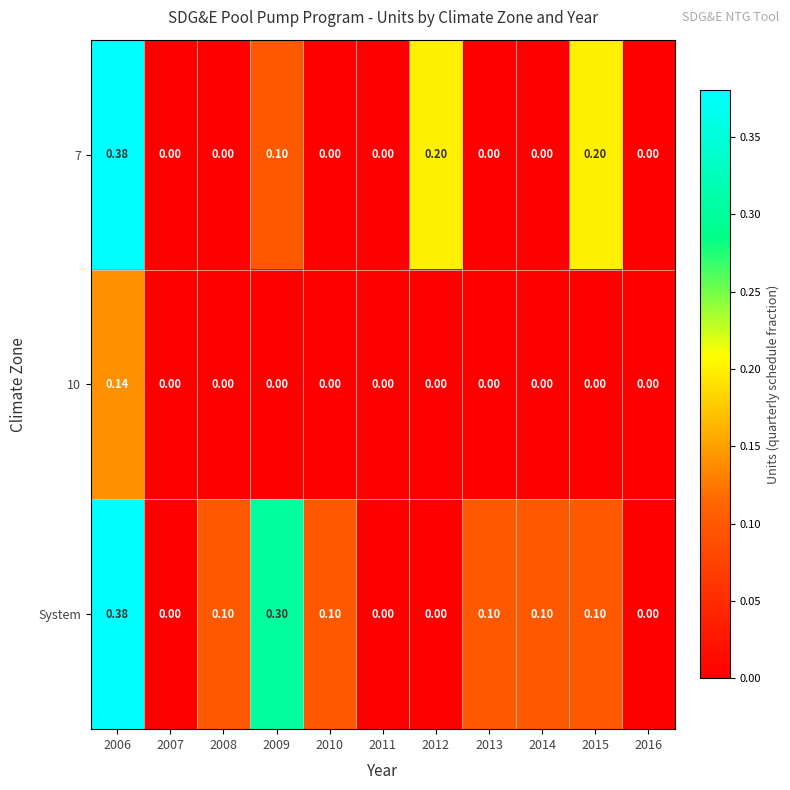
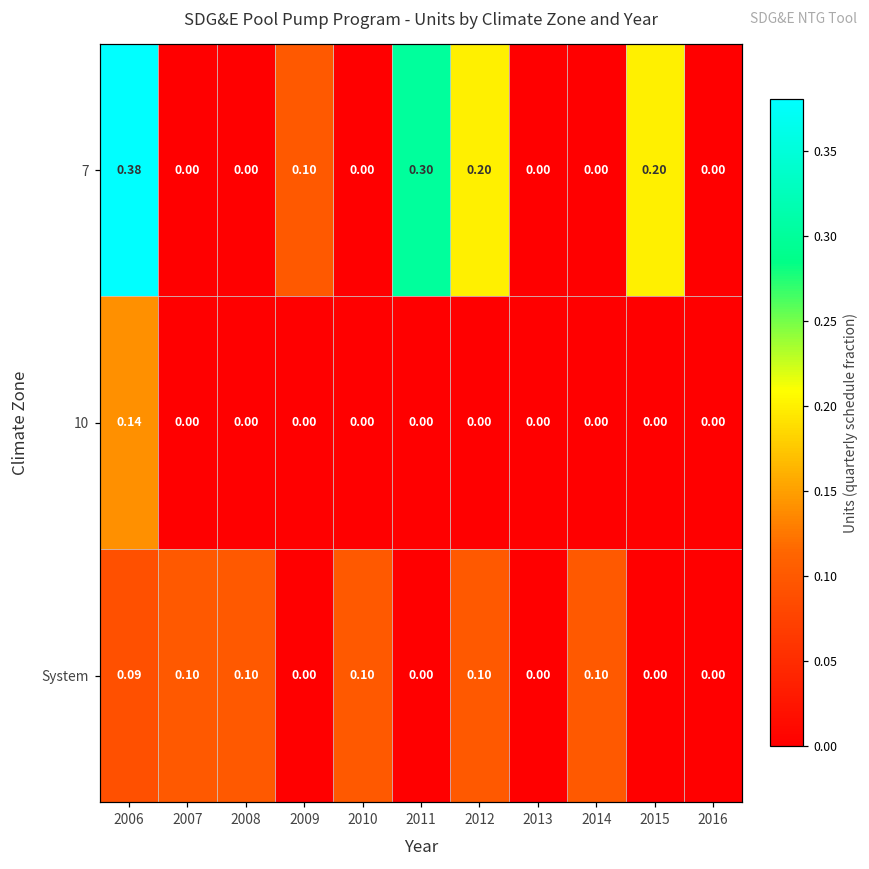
7, 2011: 0.00 -> 0.30
System, 2006: 0.38 -> 0.09
System, 2007: 0.00 -> 0.10
System, 2009: 0.30 -> 0.00
System, 2012: 0.00 -> 0.10
System, 2013: 0.10 -> 0.00
System, 2015: 0.10 -> 0.00
